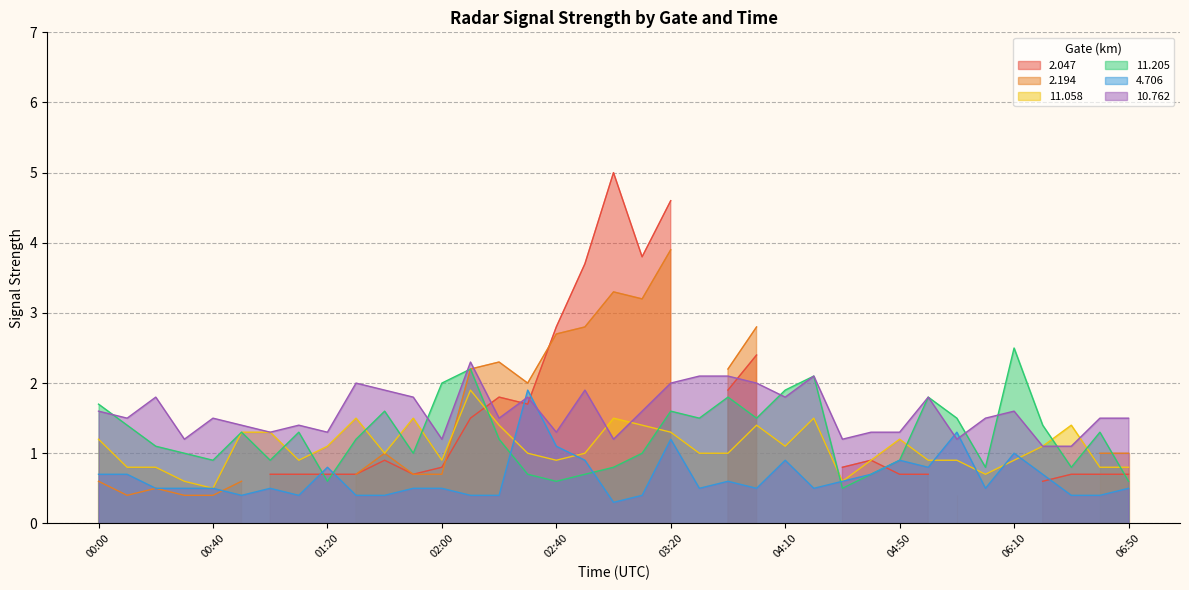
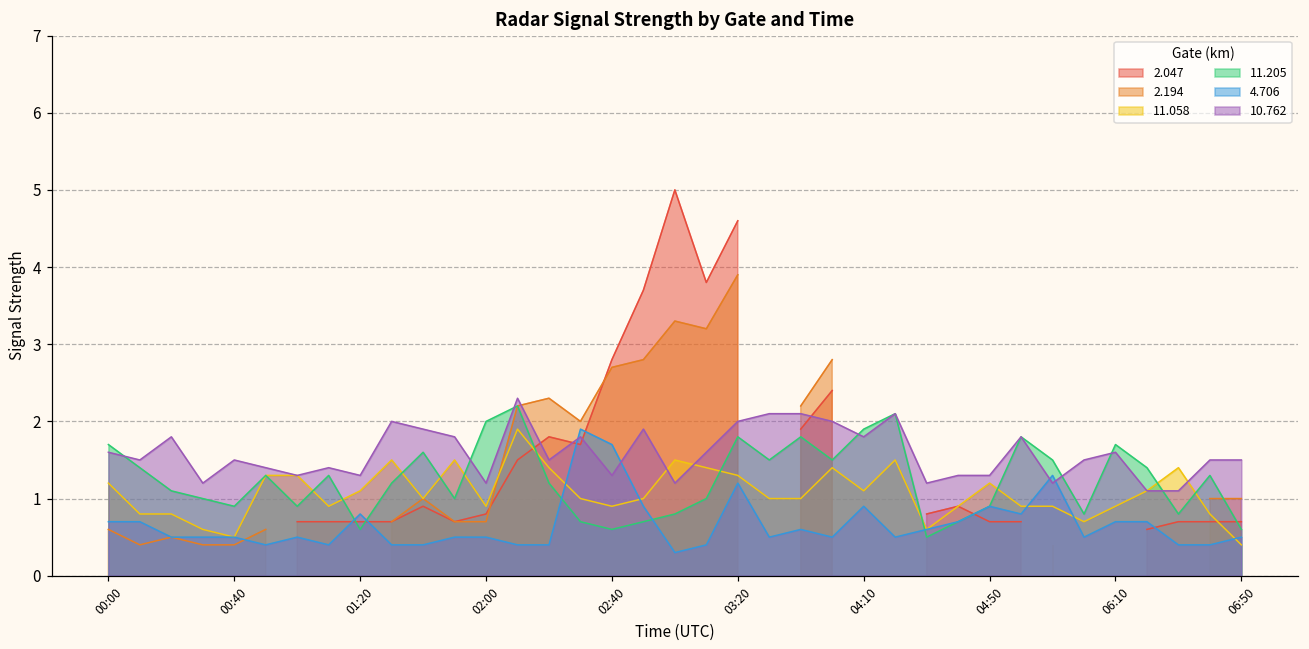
4.706, 02:40: 1.1 -> 1.7
11.205, 03:20: 1.6 -> 1.8
11.205, 06:10: 2.5 -> 1.7
4.706, 06:10: 1.0 -> 0.7
11.058, 06:50: 0.8 -> 0.4
